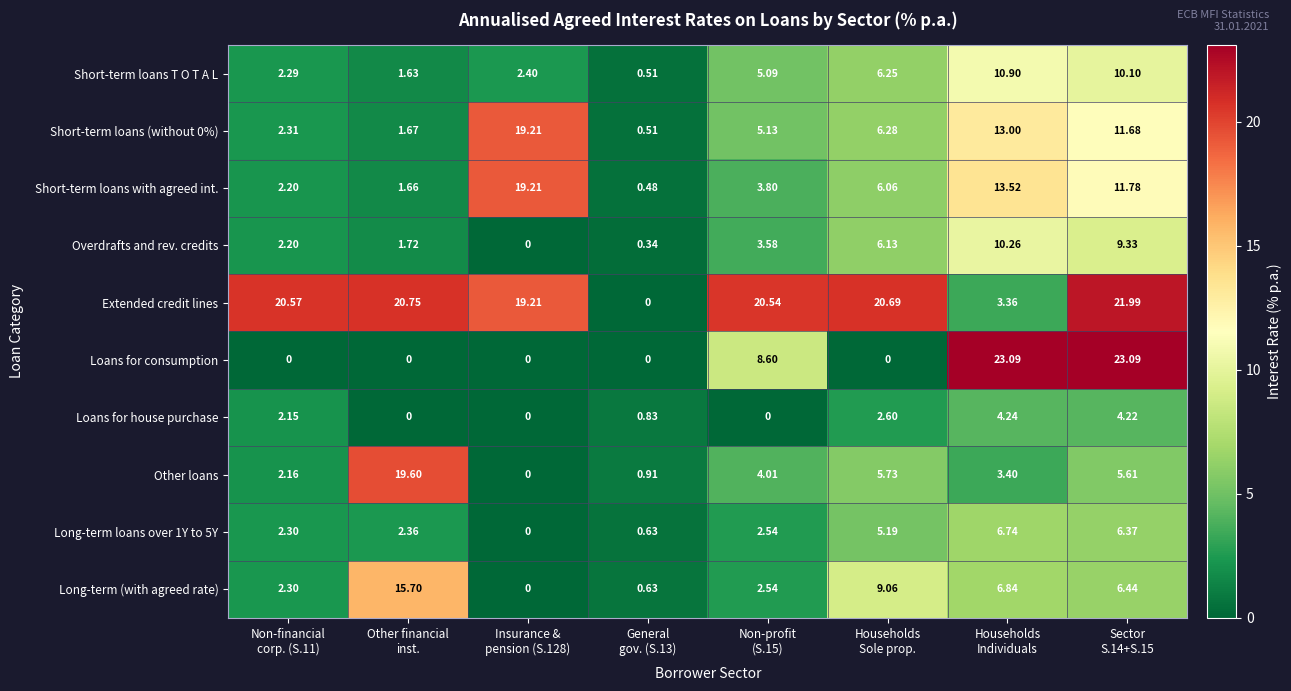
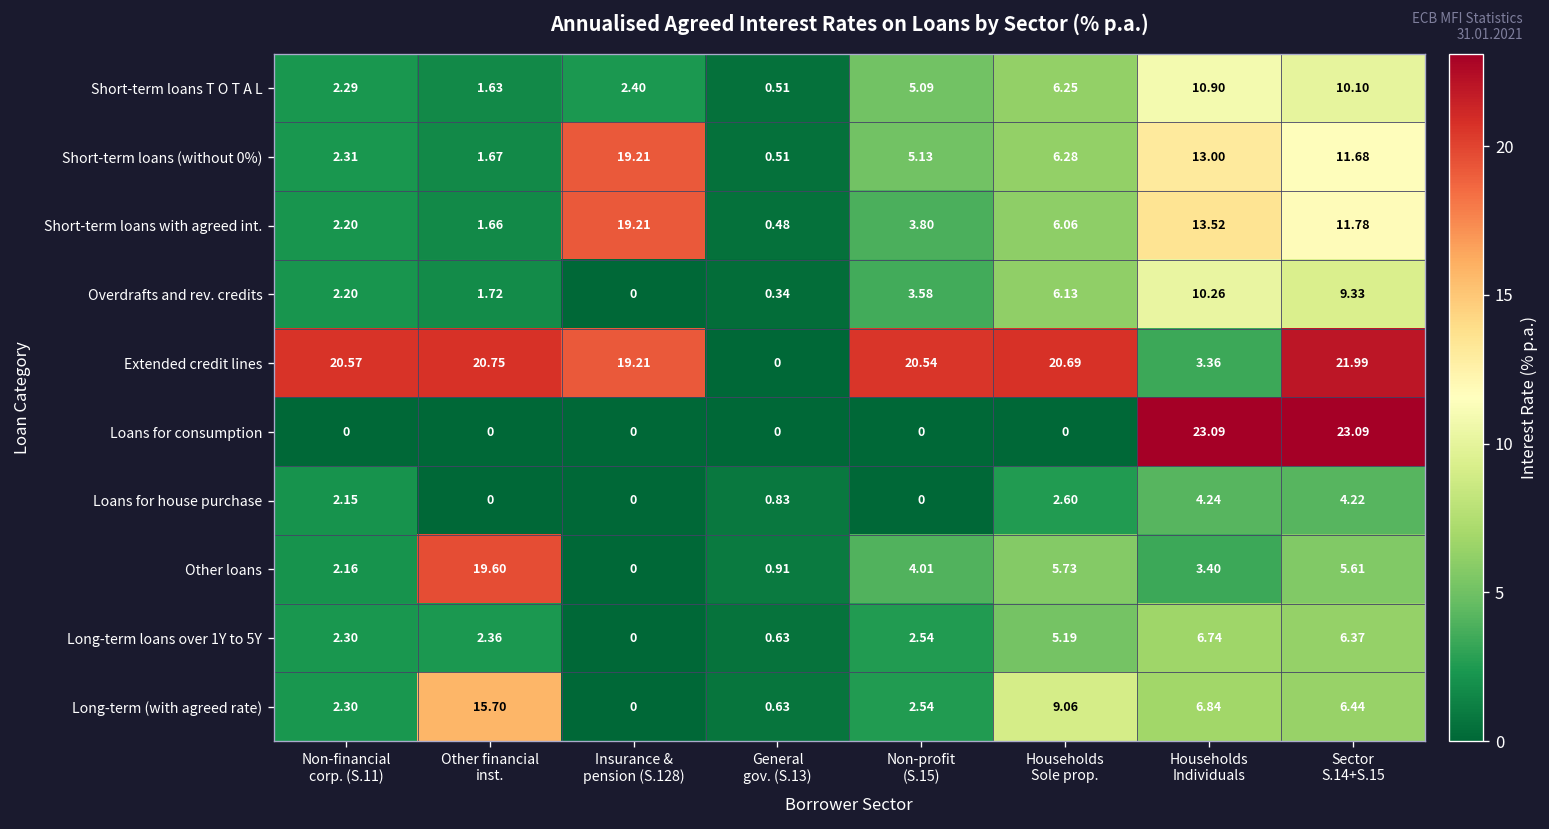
Loans for consumption, Non-profit (S.15): 8.60 -> 0
